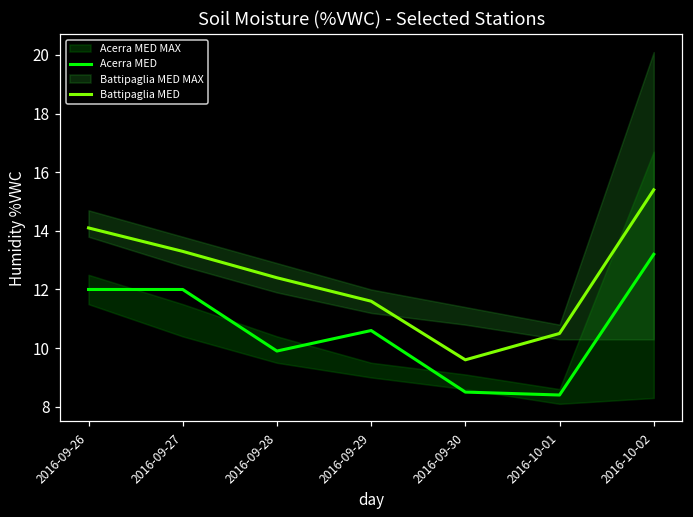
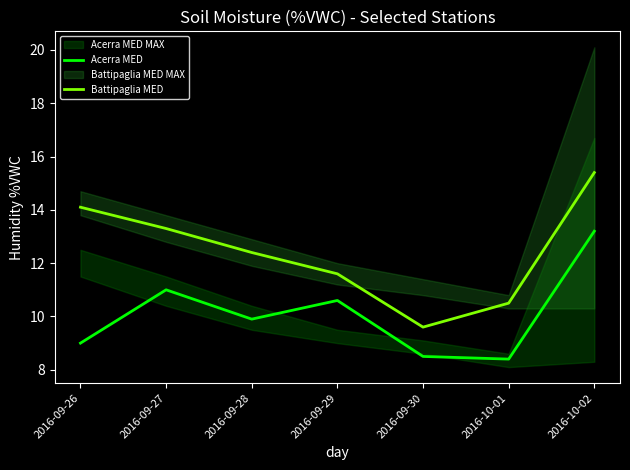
Acerra MED, 2016-09-26: 12 -> 9
Acerra MED, 2016-09-27: 12 -> 11
